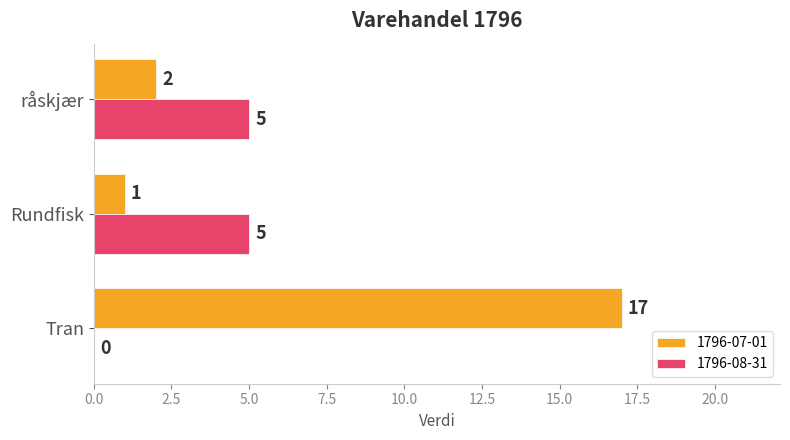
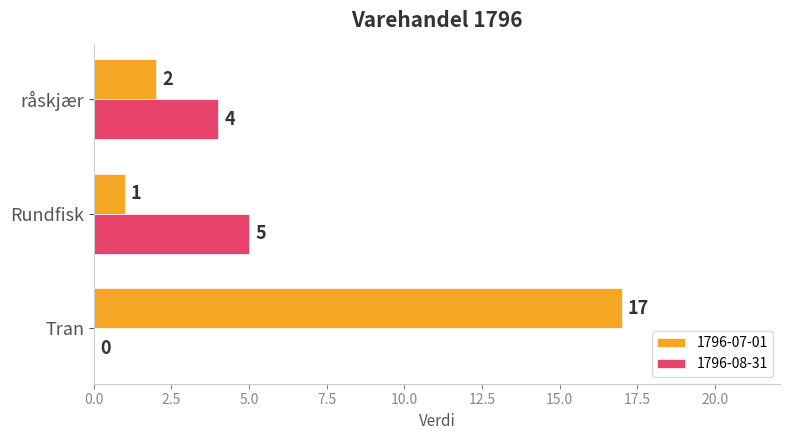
1796-08-31, råskjær: 5 -> 4
